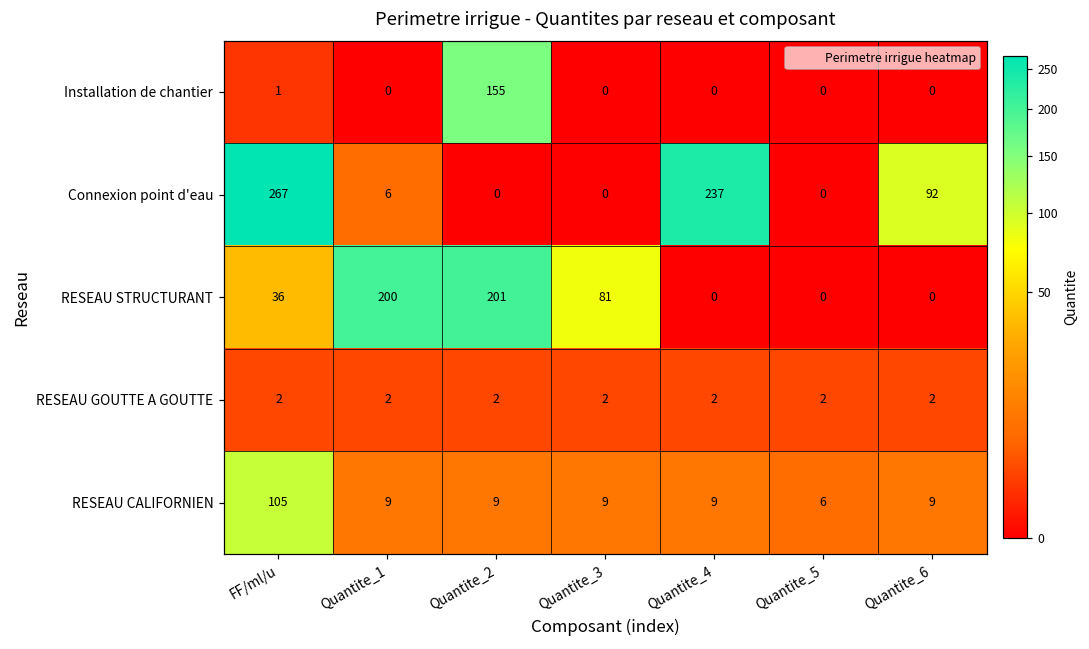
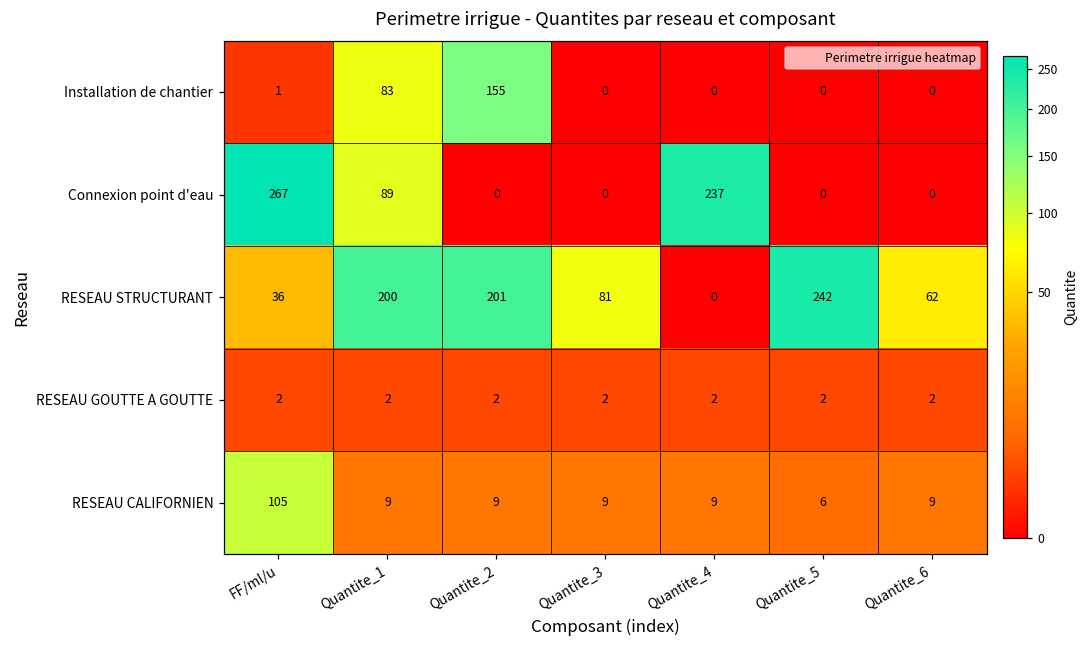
Installation de chantier, Quantite_1: 0 -> 83
Connexion point d'eau, Quantite_1: 6 -> 89
Connexion point d'eau, Quantite_6: 92 -> 0
RESEAU STRUCTURANT, Quantite_5: 0 -> 242
RESEAU STRUCTURANT, Quantite_6: 0 -> 62
